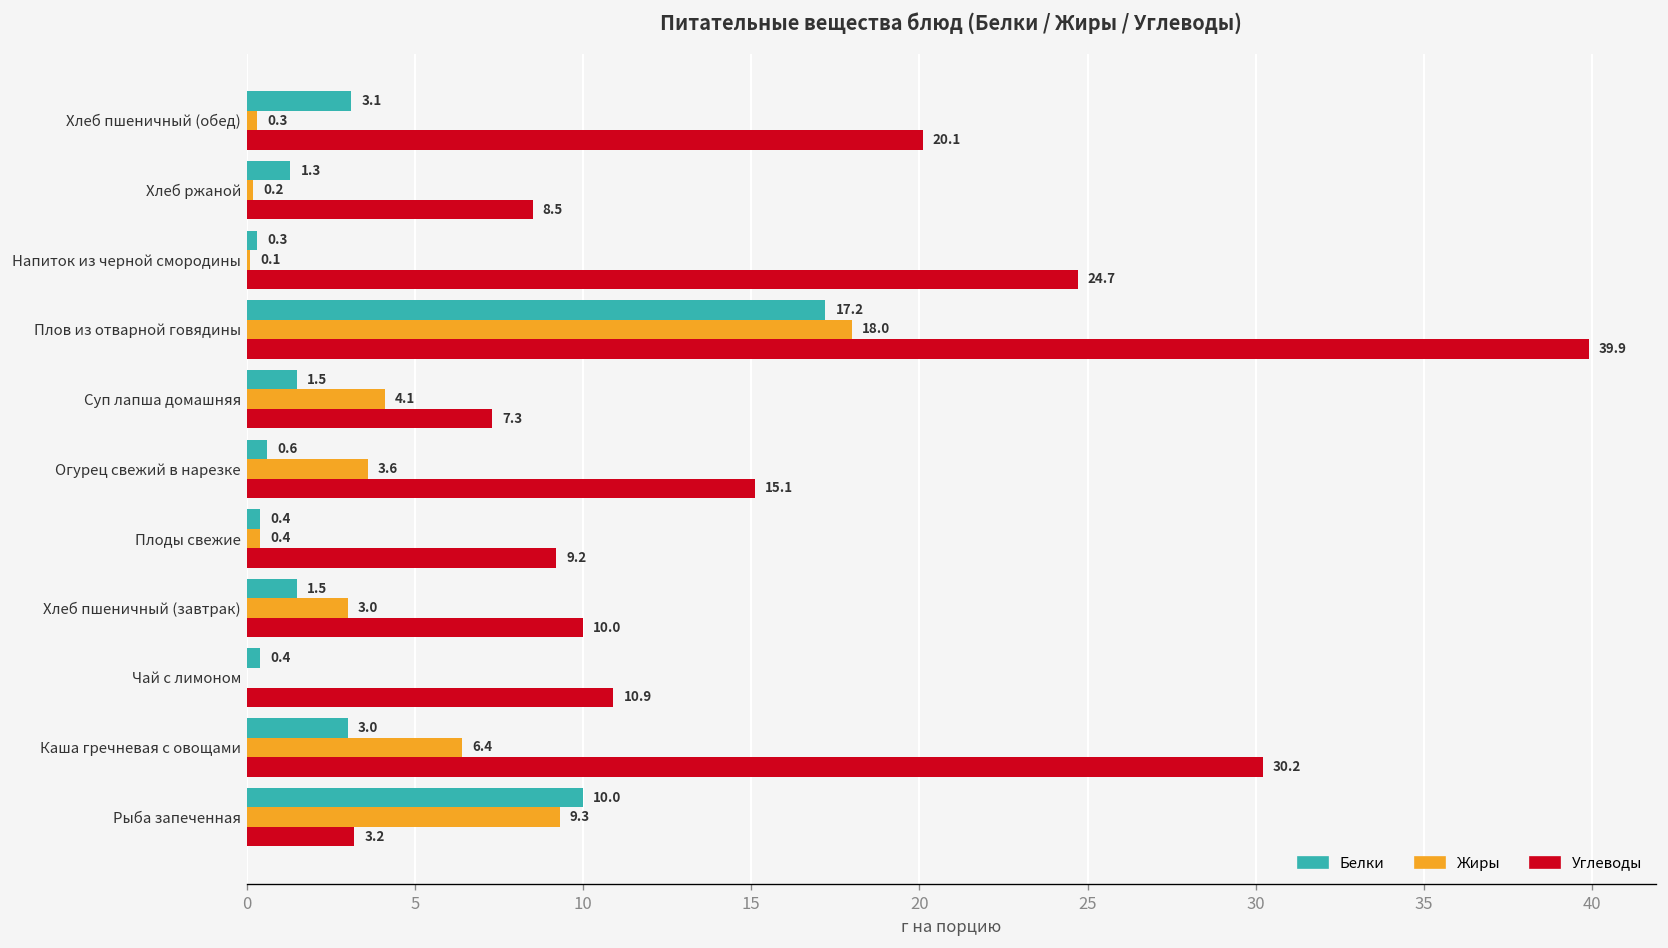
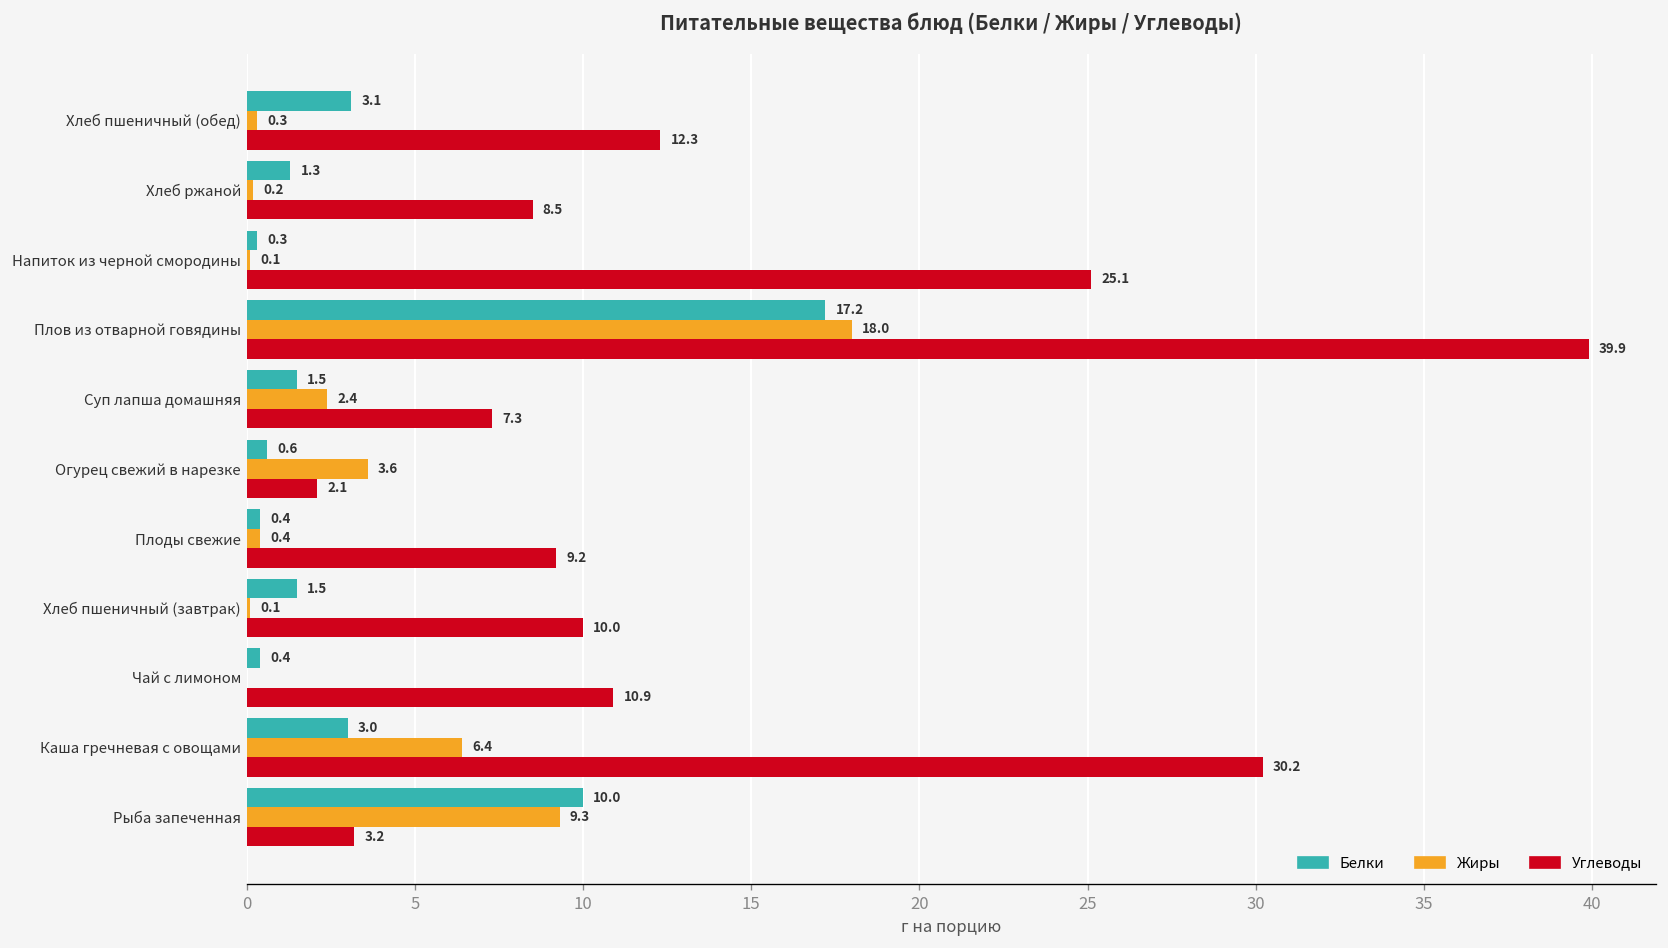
Углеводы, Хлеб пшеничный (обед): 20.1 -> 12.3
Углеводы, Напиток из черной смородины: 24.7 -> 25.1
Жиры, Суп лапша домашняя: 4.1 -> 2.4
Углеводы, Огурец свежий в нарезке: 15.1 -> 2.1
Жиры, Хлеб пшеничный (завтрак): 3.0 -> 0.1
